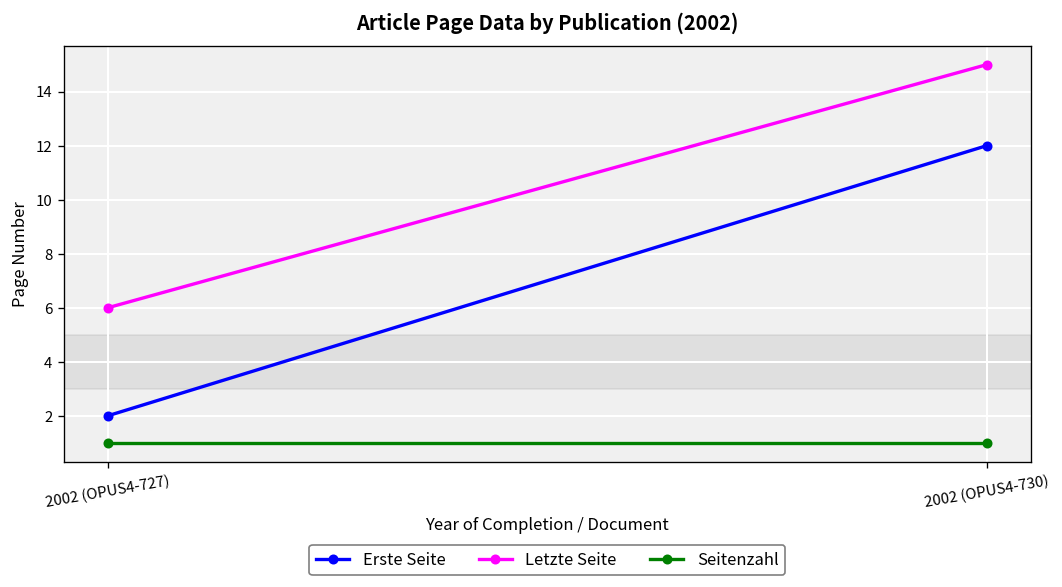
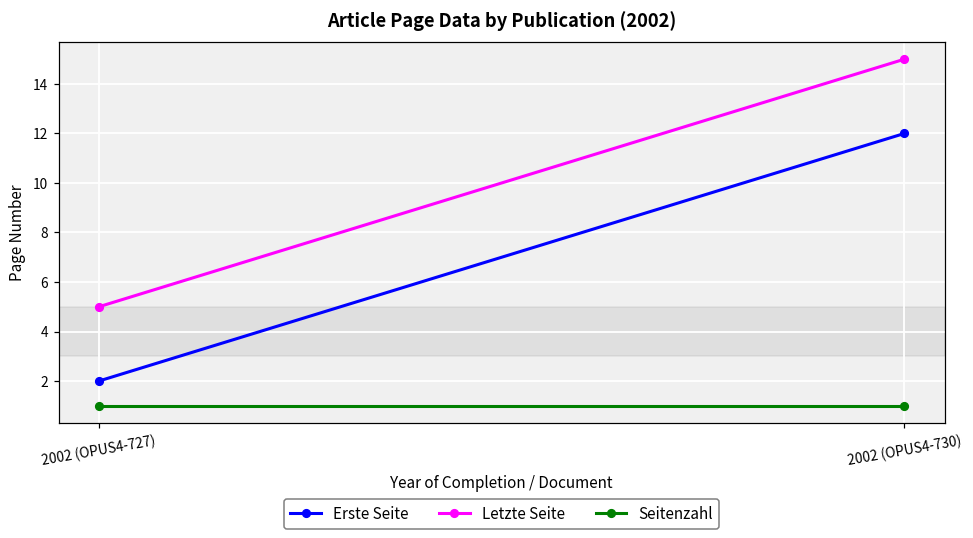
Letzte Seite, 2002 (OPUS4-727): 6 -> 5
